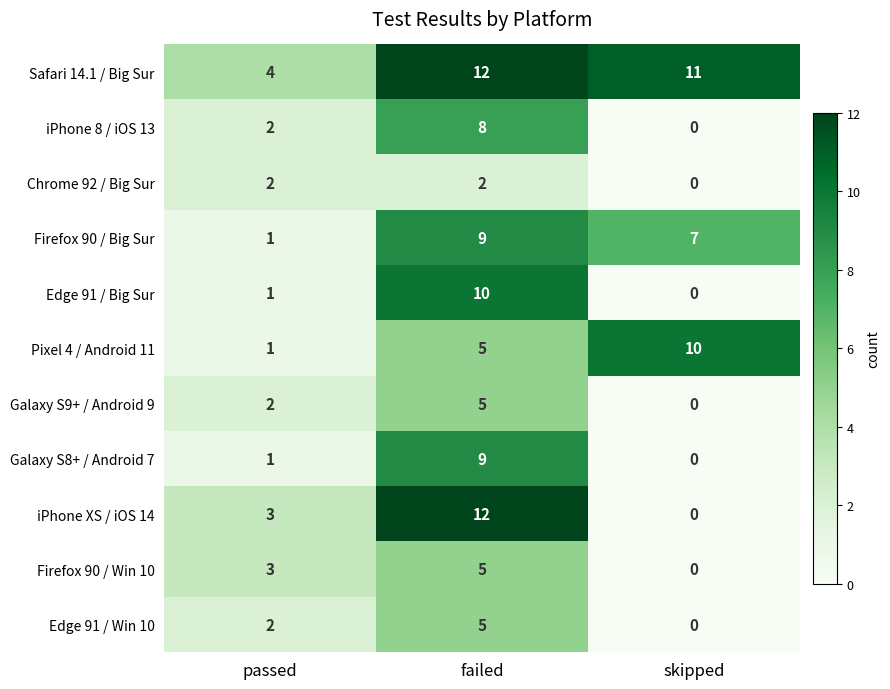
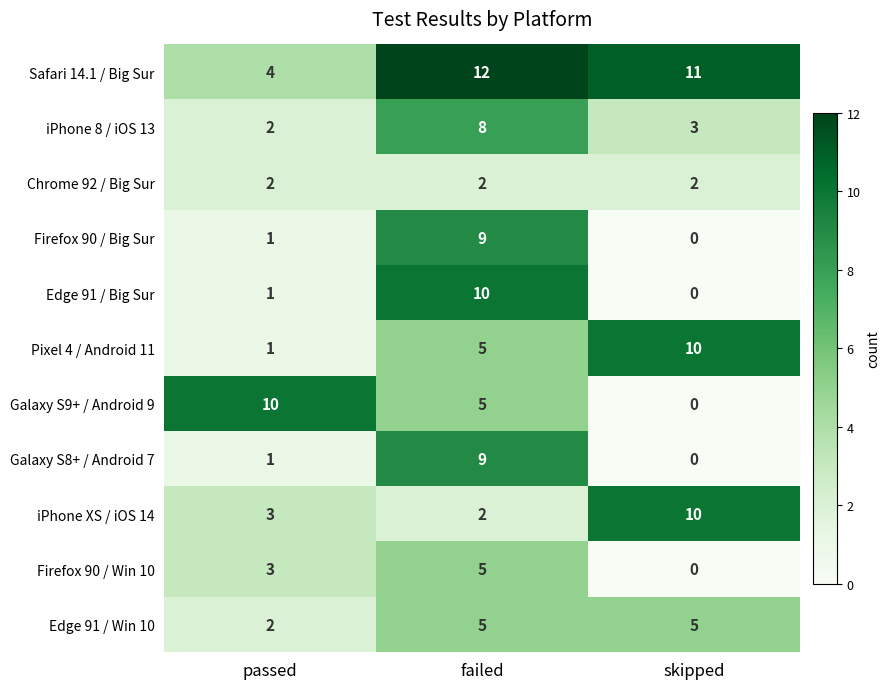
iPhone 8 / iOS 13, skipped: 0 -> 3
Chrome 92 / Big Sur, skipped: 0 -> 2
Firefox 90 / Big Sur, skipped: 7 -> 0
Galaxy S9+ / Android 9, passed: 2 -> 10
iPhone XS / iOS 14, failed: 12 -> 2
iPhone XS / iOS 14, skipped: 0 -> 10
Edge 91 / Win 10, skipped: 0 -> 5
